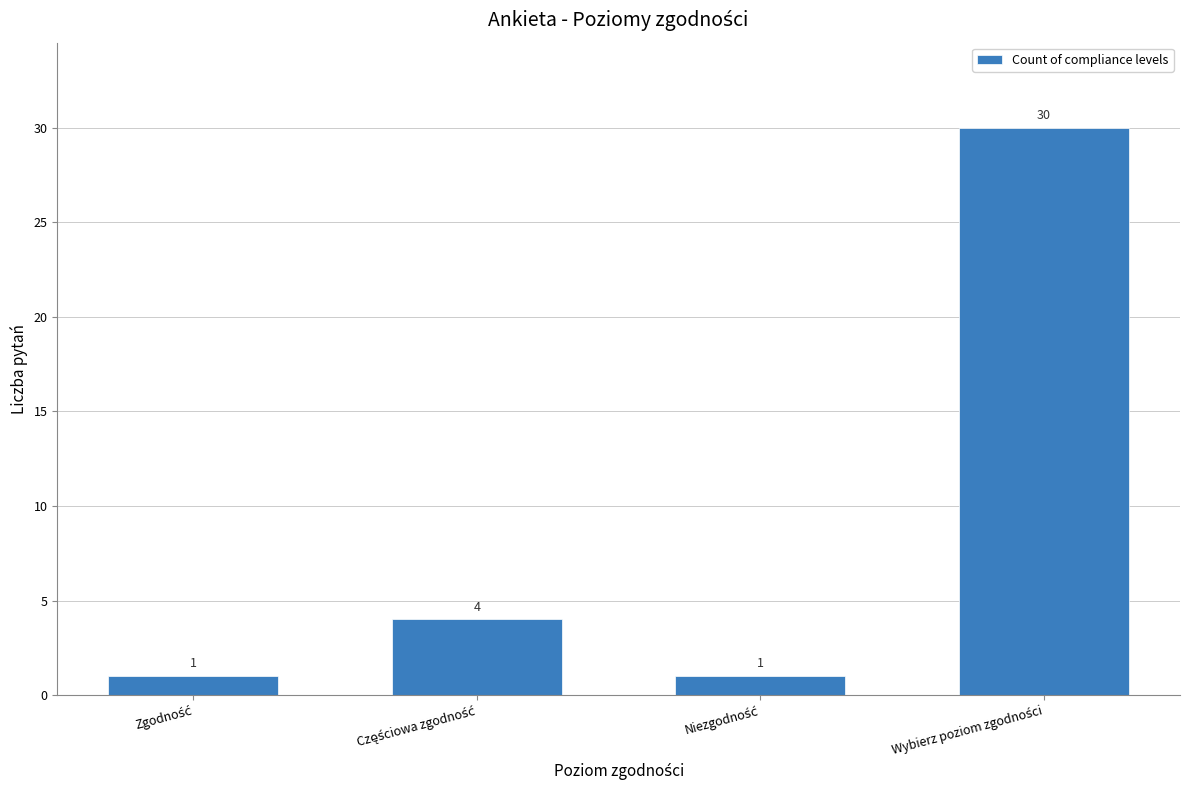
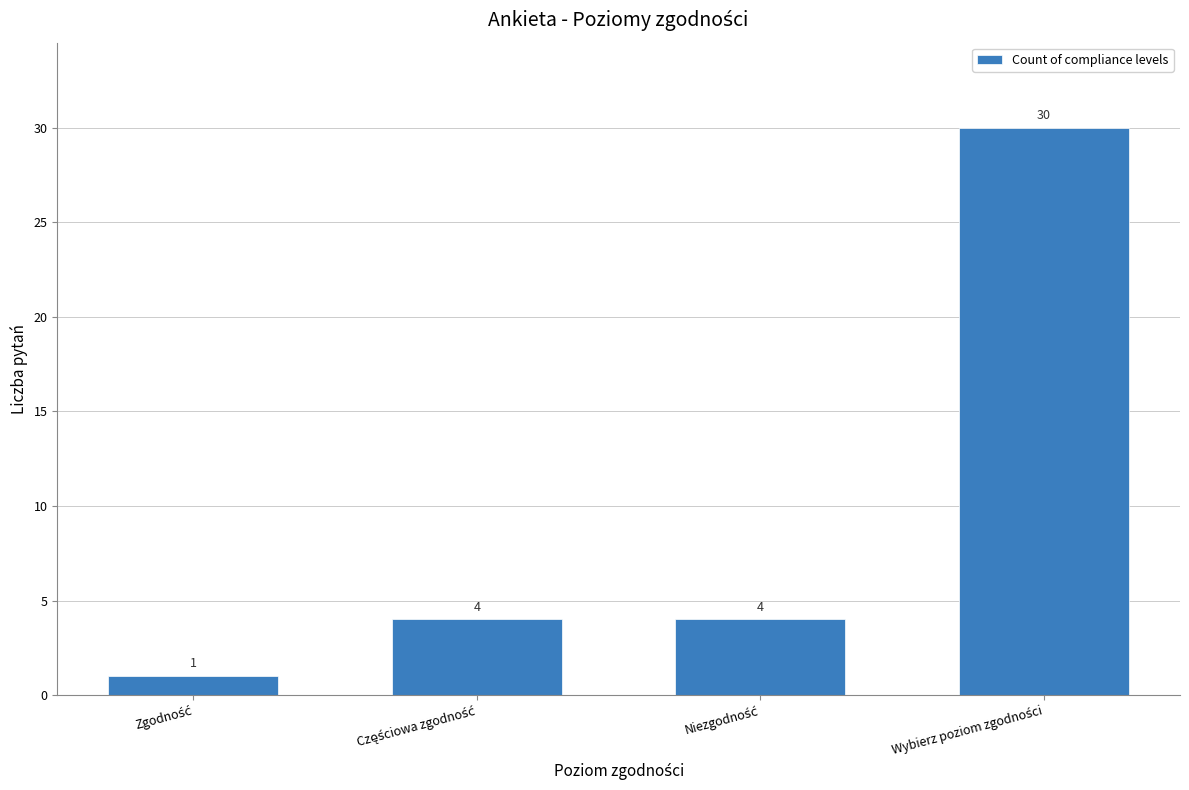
Niezgodność: 1 -> 4
